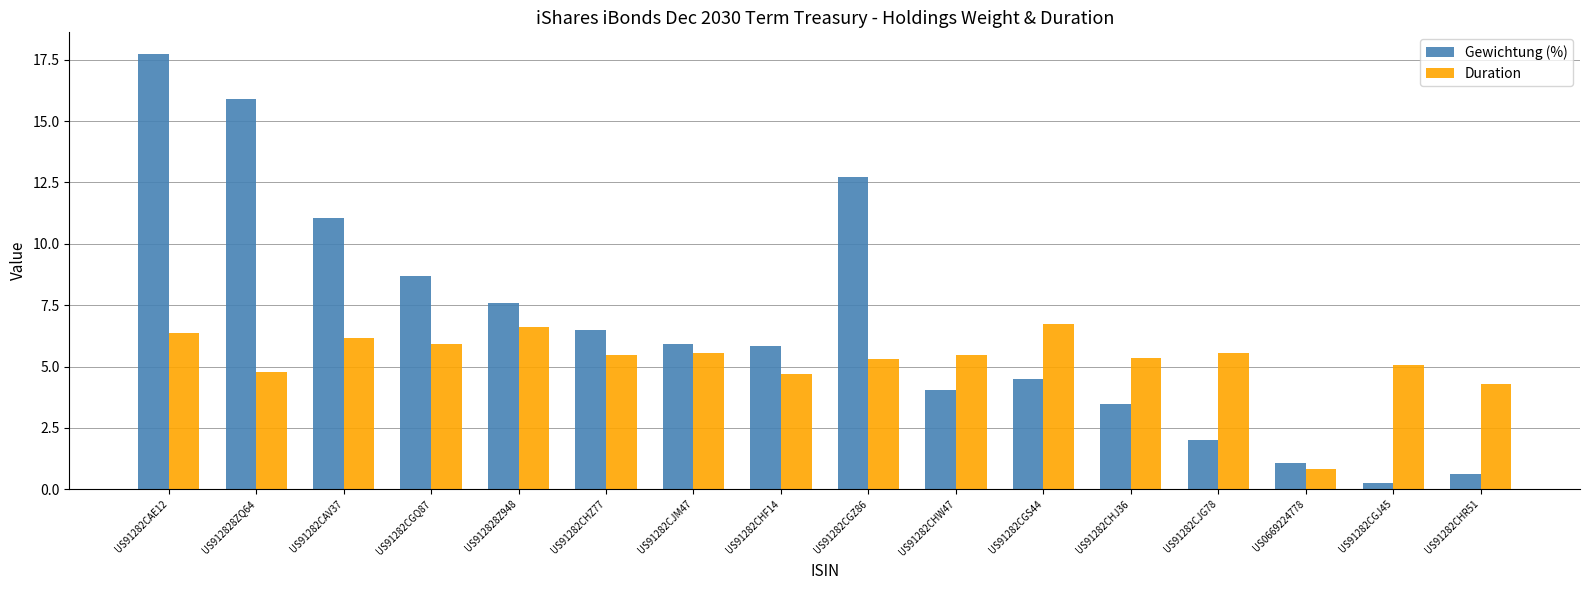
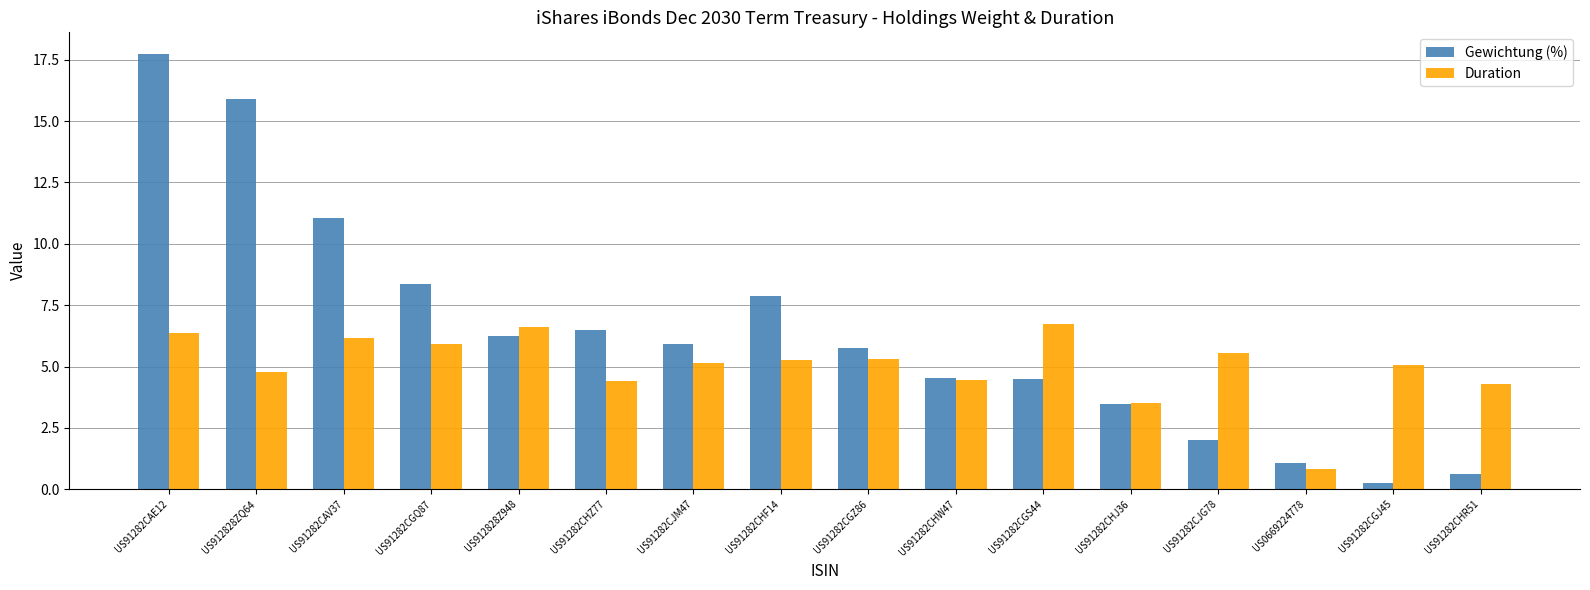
Gewichtung (%), US91282CGQ87: 8.7 -> 8.4
Gewichtung (%), US912828Z948: 7.6 -> 6.2
Duration, US91282CHZ77: 5.5 -> 4.4
Duration, US91282CJM47: 5.6 -> 5.1
Gewichtung (%), US91282CHF14: 5.8 -> 7.9
Duration, US91282CHF14: 4.7 -> 5.3
Gewichtung (%), US91282CGZ86: 12.7 -> 5.8
Gewichtung (%), US91282CHW47: 4.1 -> 4.5
Duration, US91282CHW47: 5.5 -> 4.5
Duration, US91282CHJ36: 5.4 -> 3.5
